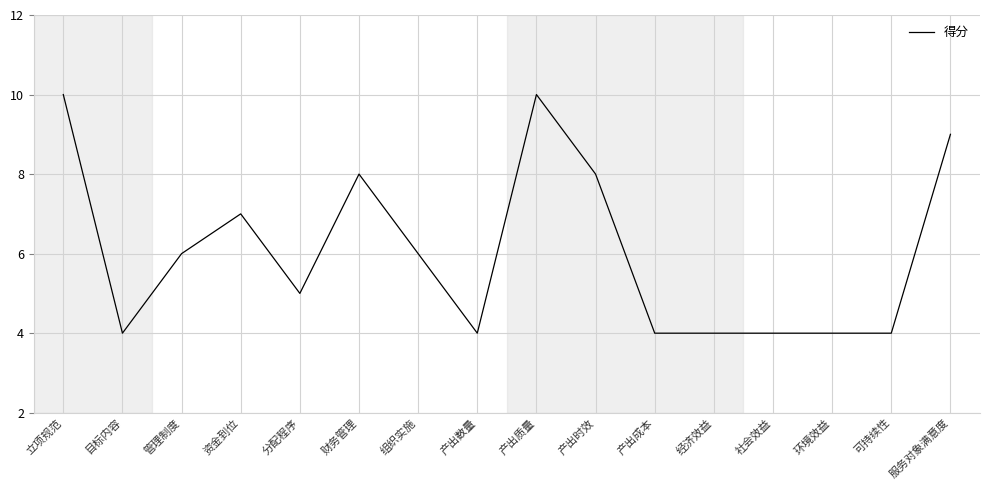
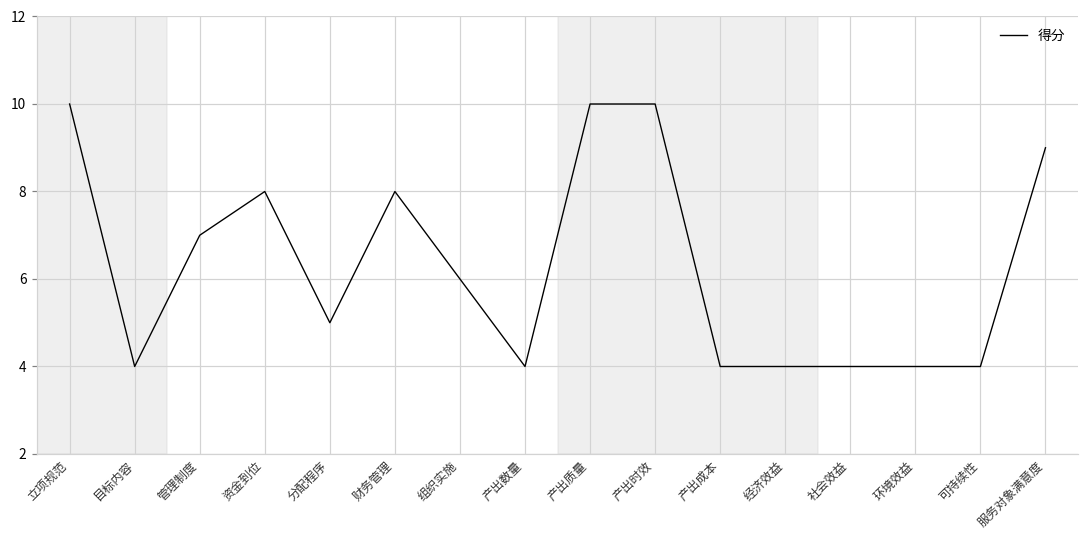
管理制度: 6 -> 7
资金到位: 7 -> 8
产出时效: 8 -> 10
